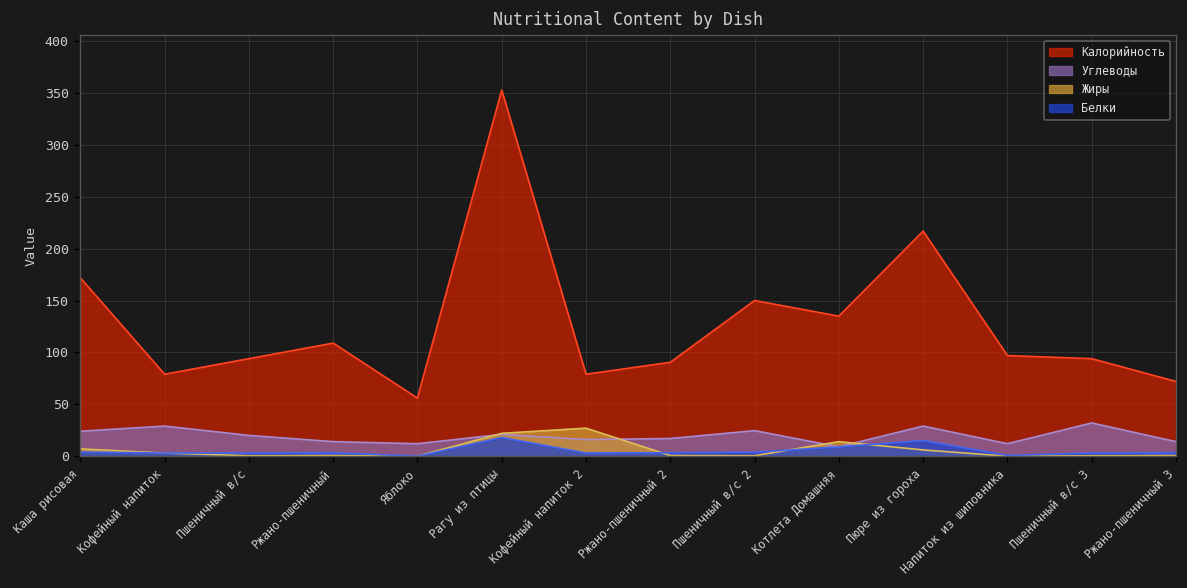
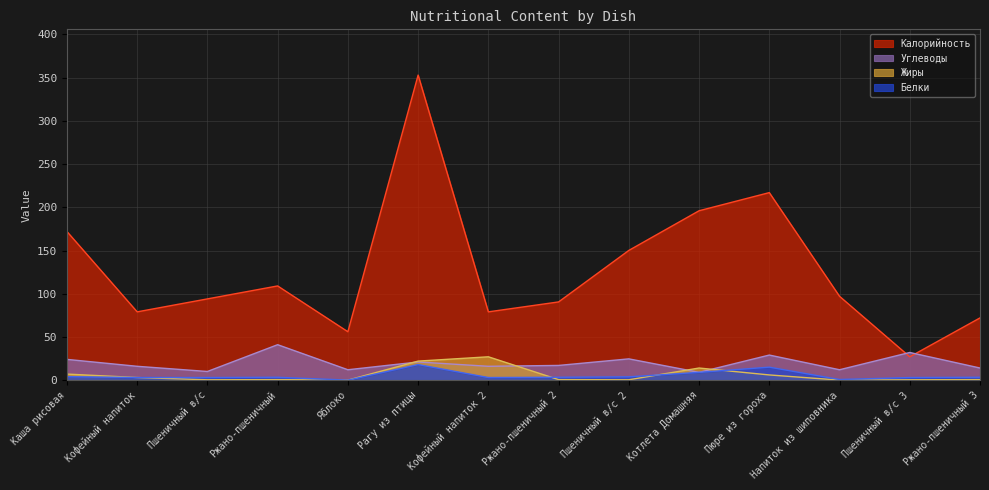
Углеводы, Кофейный напиток: 30 -> 20
Углеводы, Пшеничный в/с: 20 -> 10
Углеводы, Ржано-пшеничный: 10 -> 40
Калорийность, Котлета Домашняя: 140 -> 200
Калорийность, Пшеничный в/с 3: 90 -> 30
